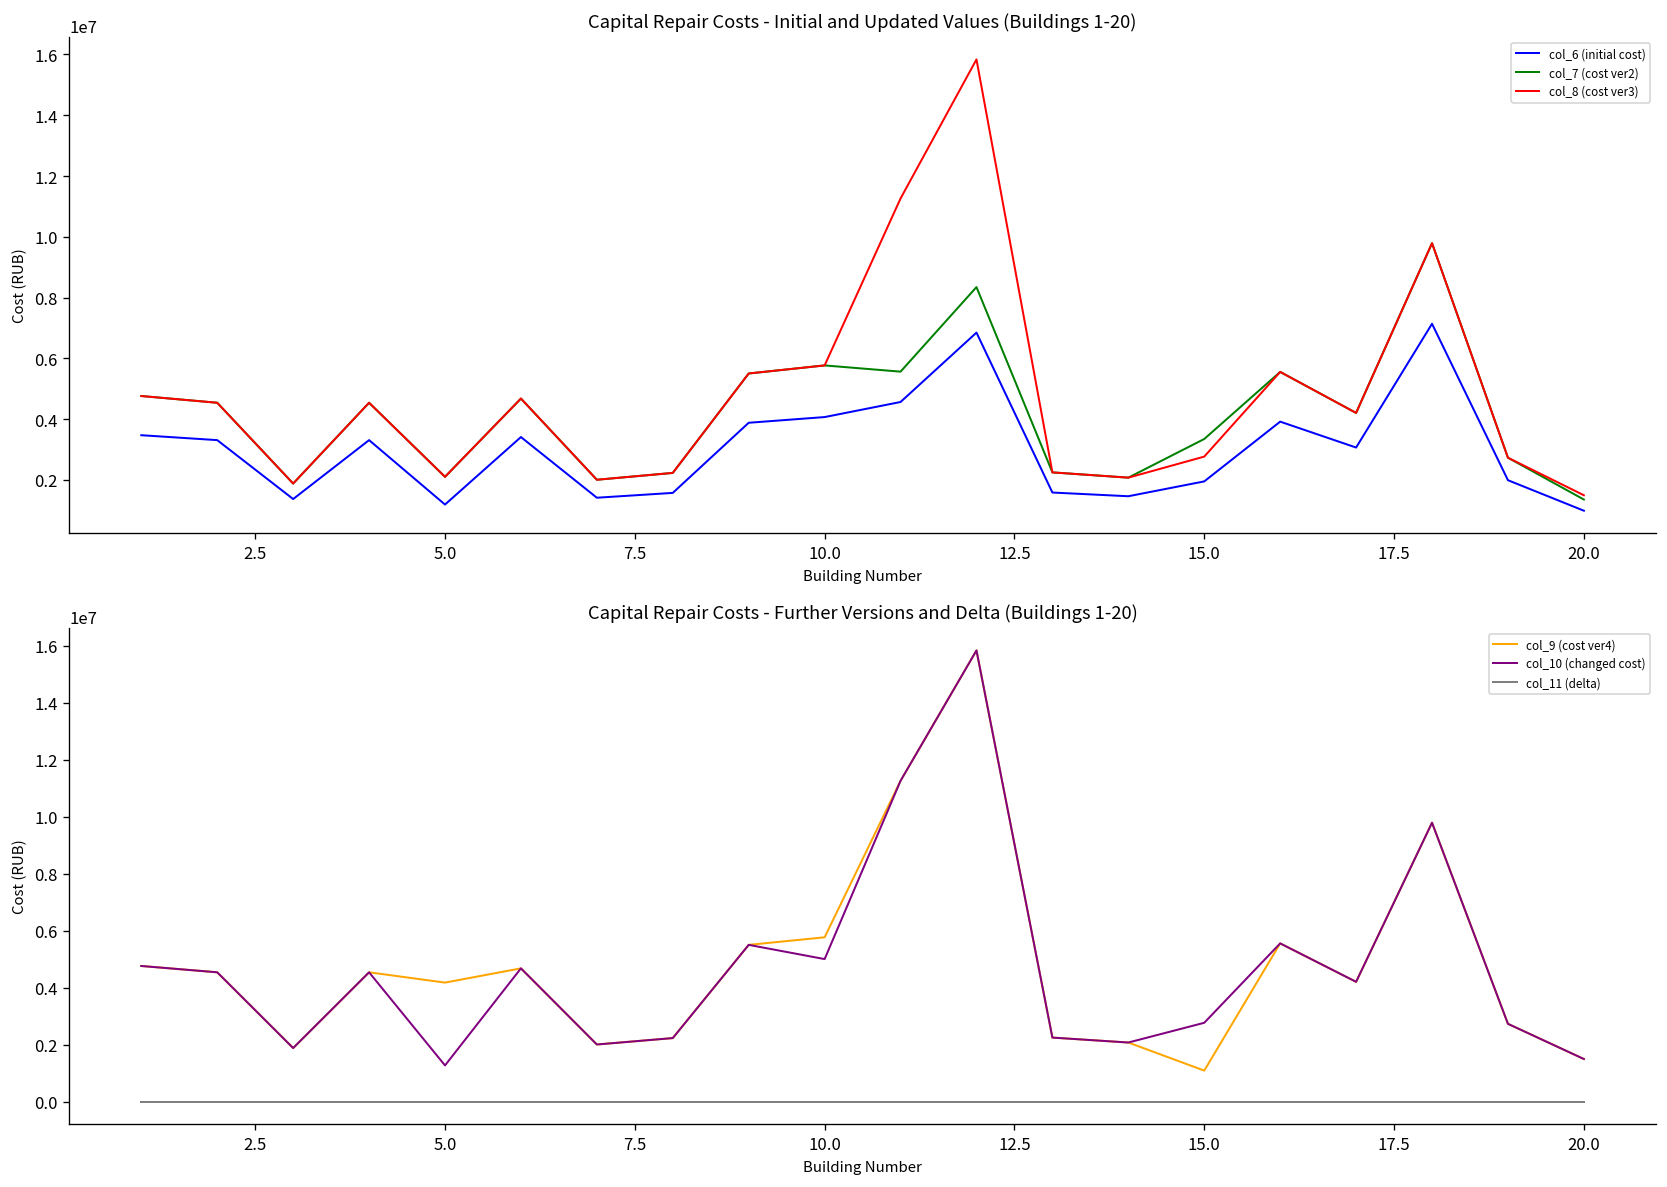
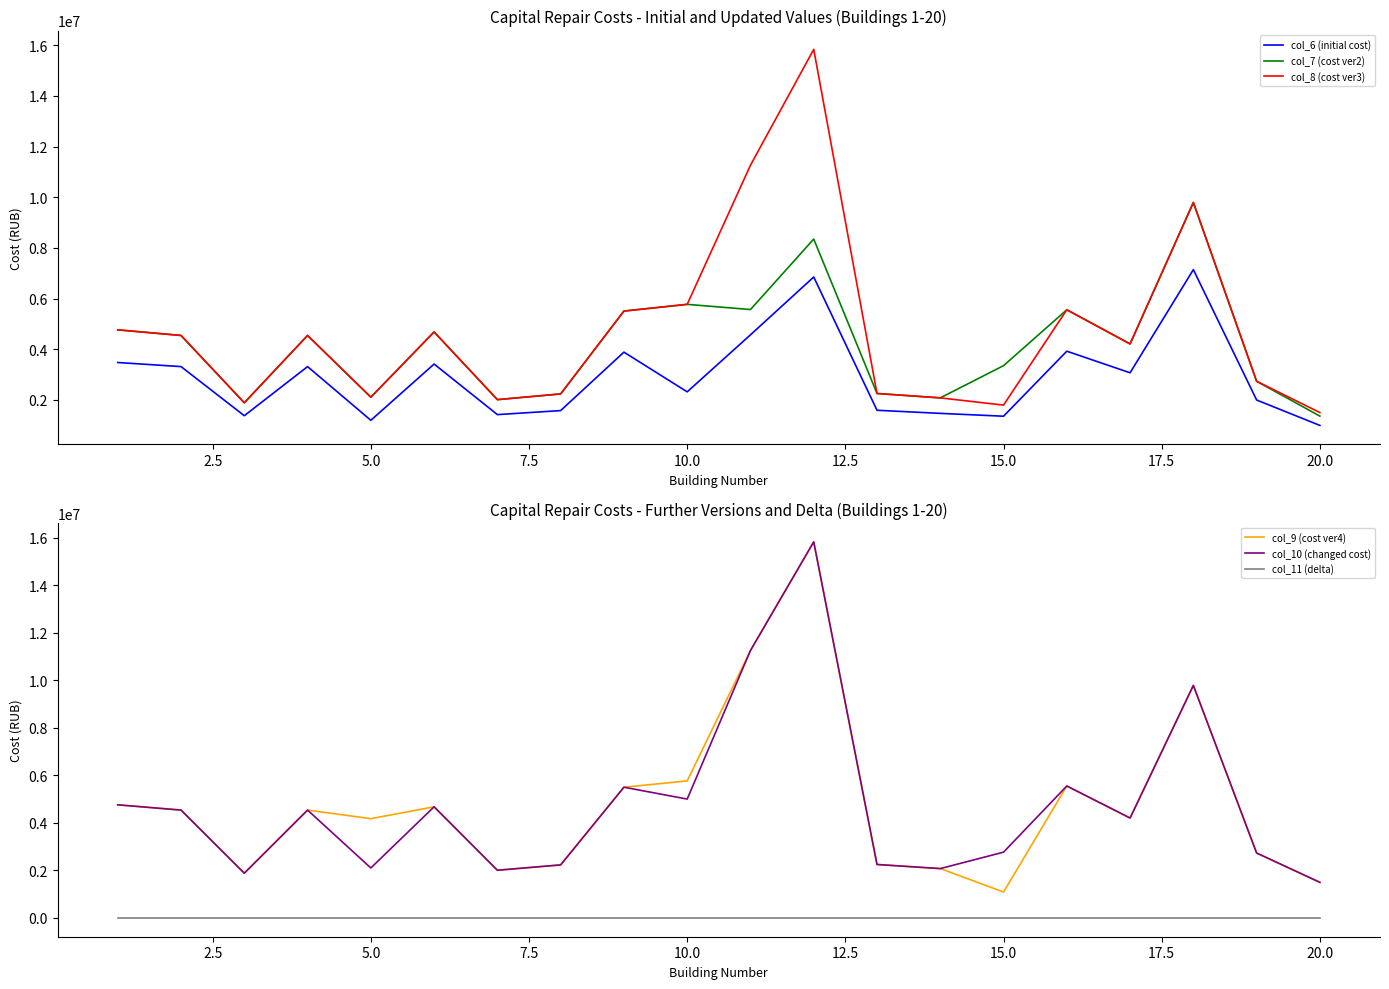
Capital Repair Costs - Initial and Updated Values (Buildings 1-20), col_6 (initial cost), 10.0: 4100000 -> 2300000
Capital Repair Costs - Initial and Updated Values (Buildings 1-20), col_6 (initial cost), 15.0: 2000000 -> 1400000
Capital Repair Costs - Initial and Updated Values (Buildings 1-20), col_8 (cost ver3), 15.0: 2800000 -> 1800000
Capital Repair Costs - Further Versions and Delta (Buildings 1-20), col_10 (changed cost), 5.0: 1300000 -> 2100000
